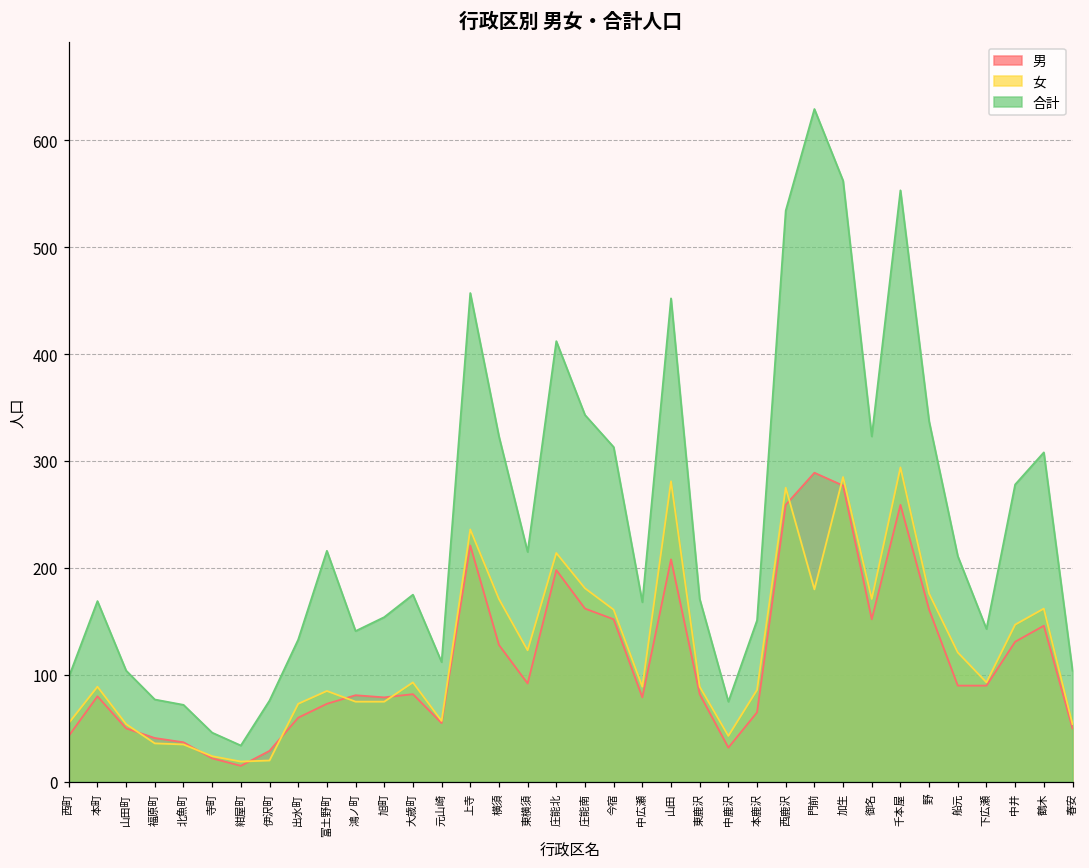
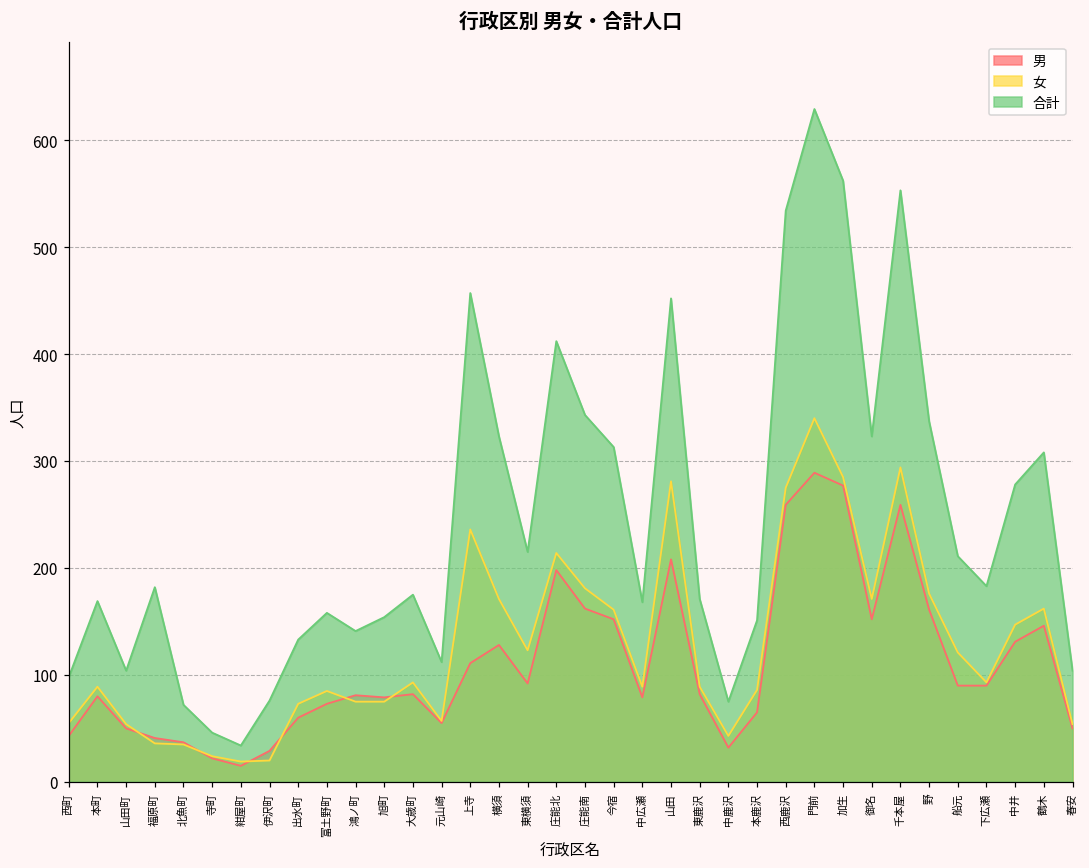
合計, 福原町: 80 -> 180
合計, 富土野町: 220 -> 160
男, 上寺: 220 -> 110
女, 門前: 180 -> 340
合計, 下広瀬: 140 -> 180
